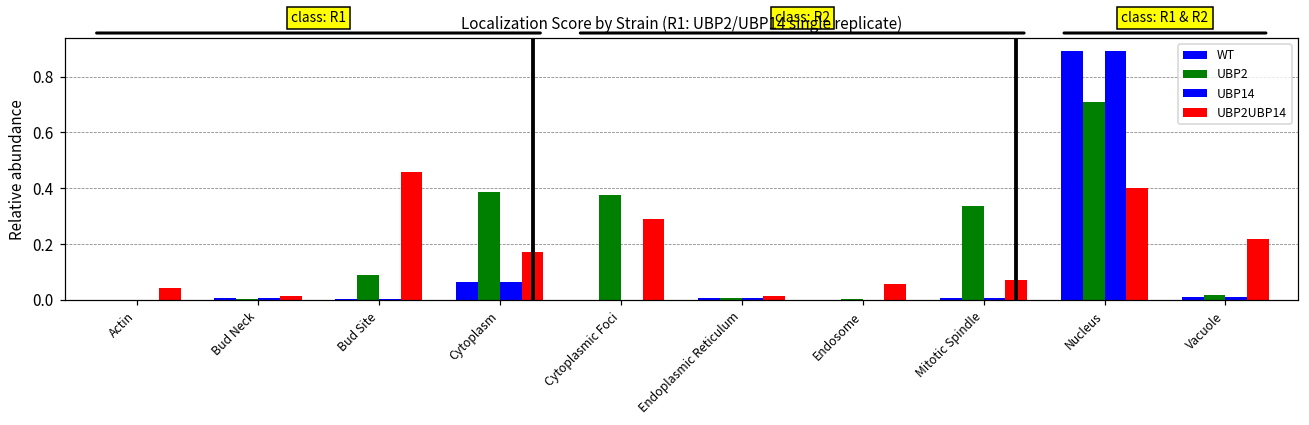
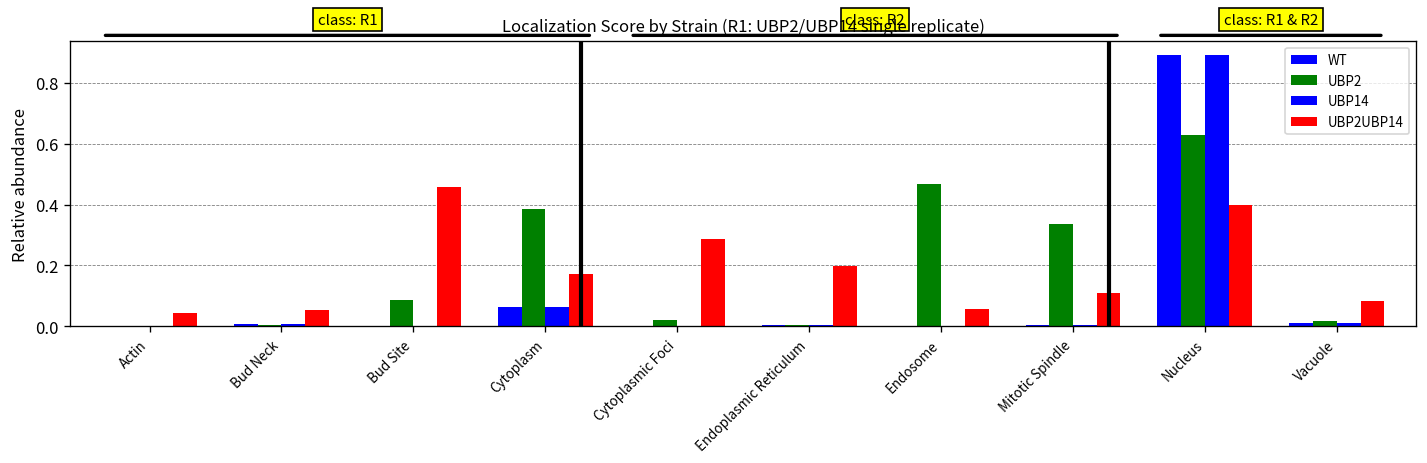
UBP2UBP14, Bud Neck: 0.01 -> 0.05
UBP2, Cytoplasmic Foci: 0.38 -> 0.02
UBP2UBP14, Endoplasmic Reticulum: 0.02 -> 0.20
UBP2, Endosome: 0.00 -> 0.47
UBP2UBP14, Mitotic Spindle: 0.07 -> 0.11
UBP2, Nucleus: 0.71 -> 0.63
UBP2UBP14, Vacuole: 0.22 -> 0.08
